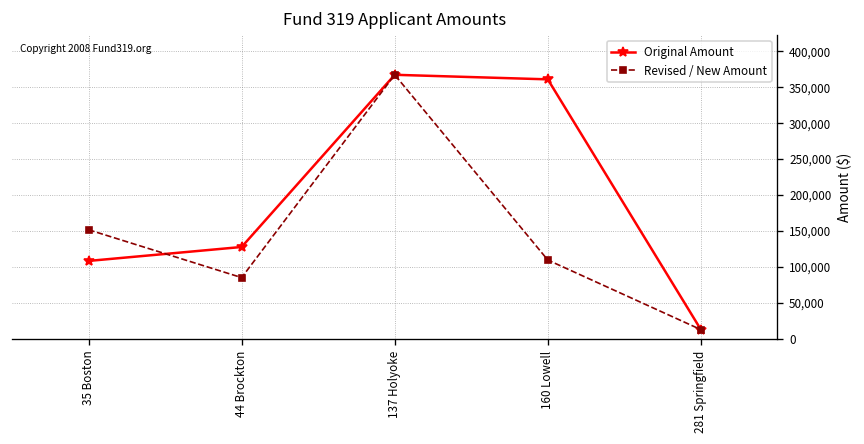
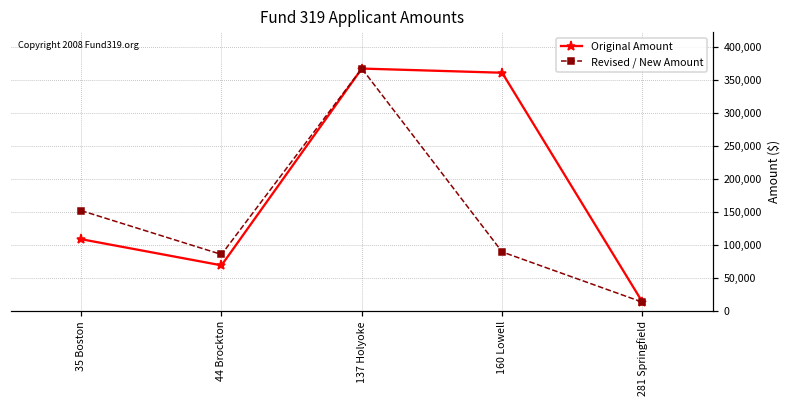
Original Amount, 44 Brockton: 130,000 -> 70,000
Revised / New Amount, 160 Lowell: 110,000 -> 90,000
